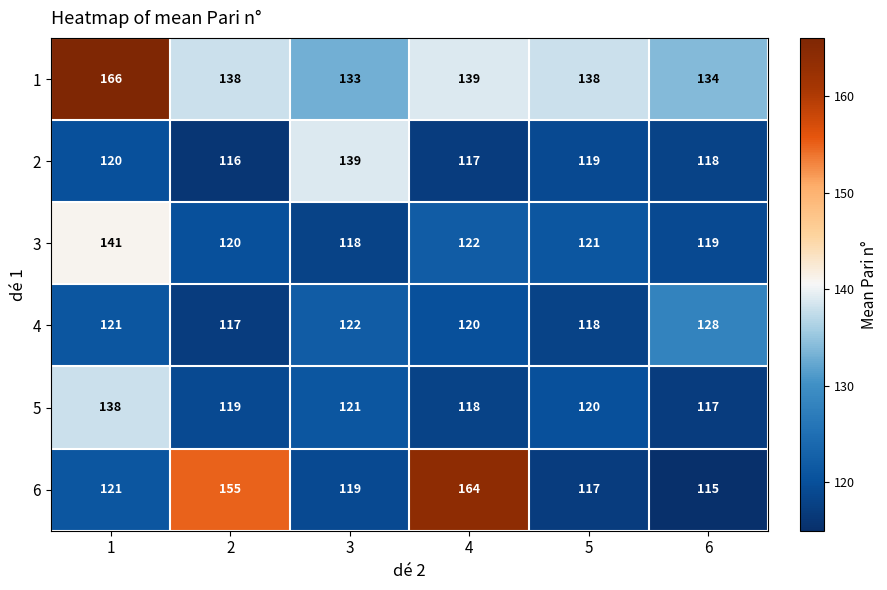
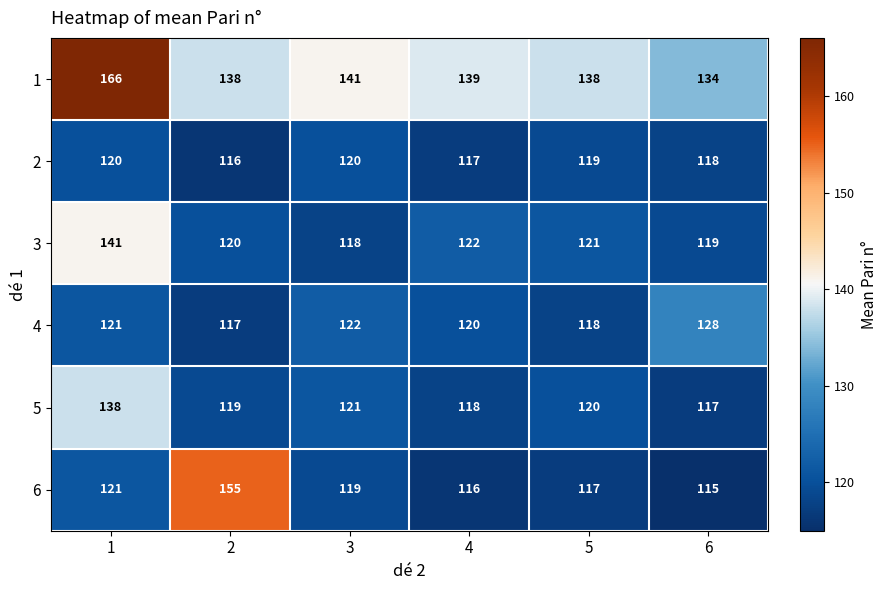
1, 3: 133 -> 141
2, 3: 139 -> 120
6, 4: 164 -> 116
